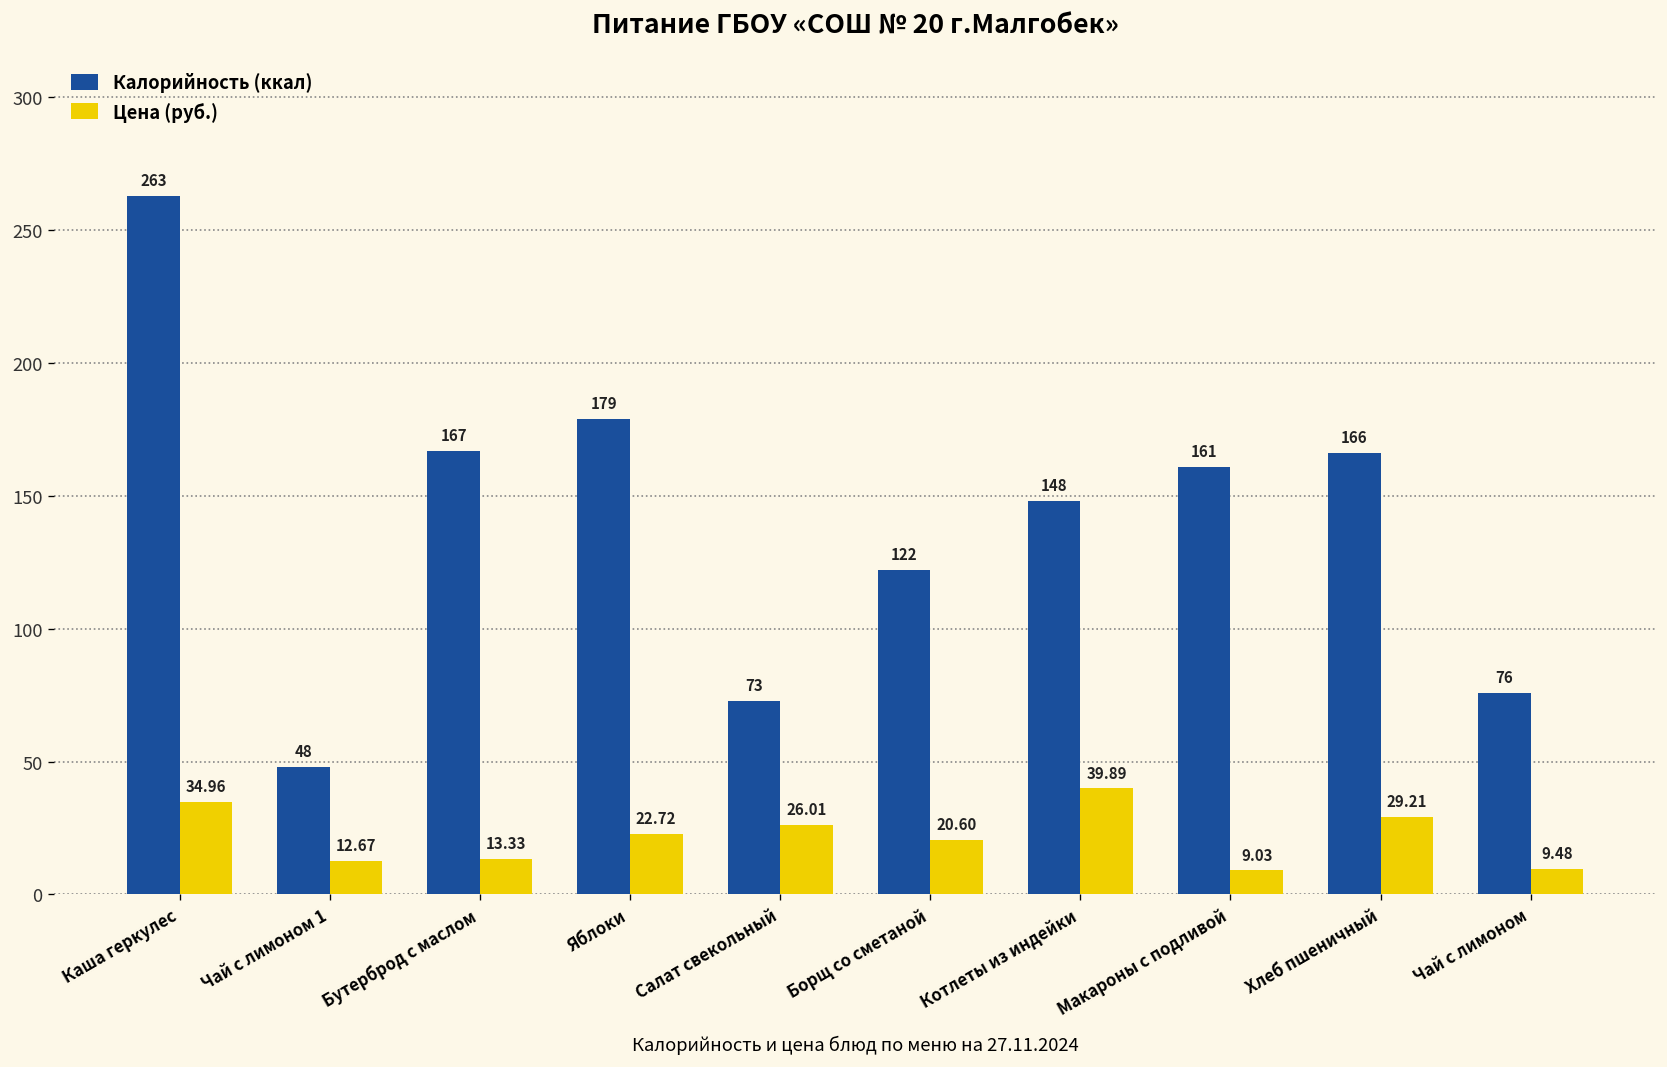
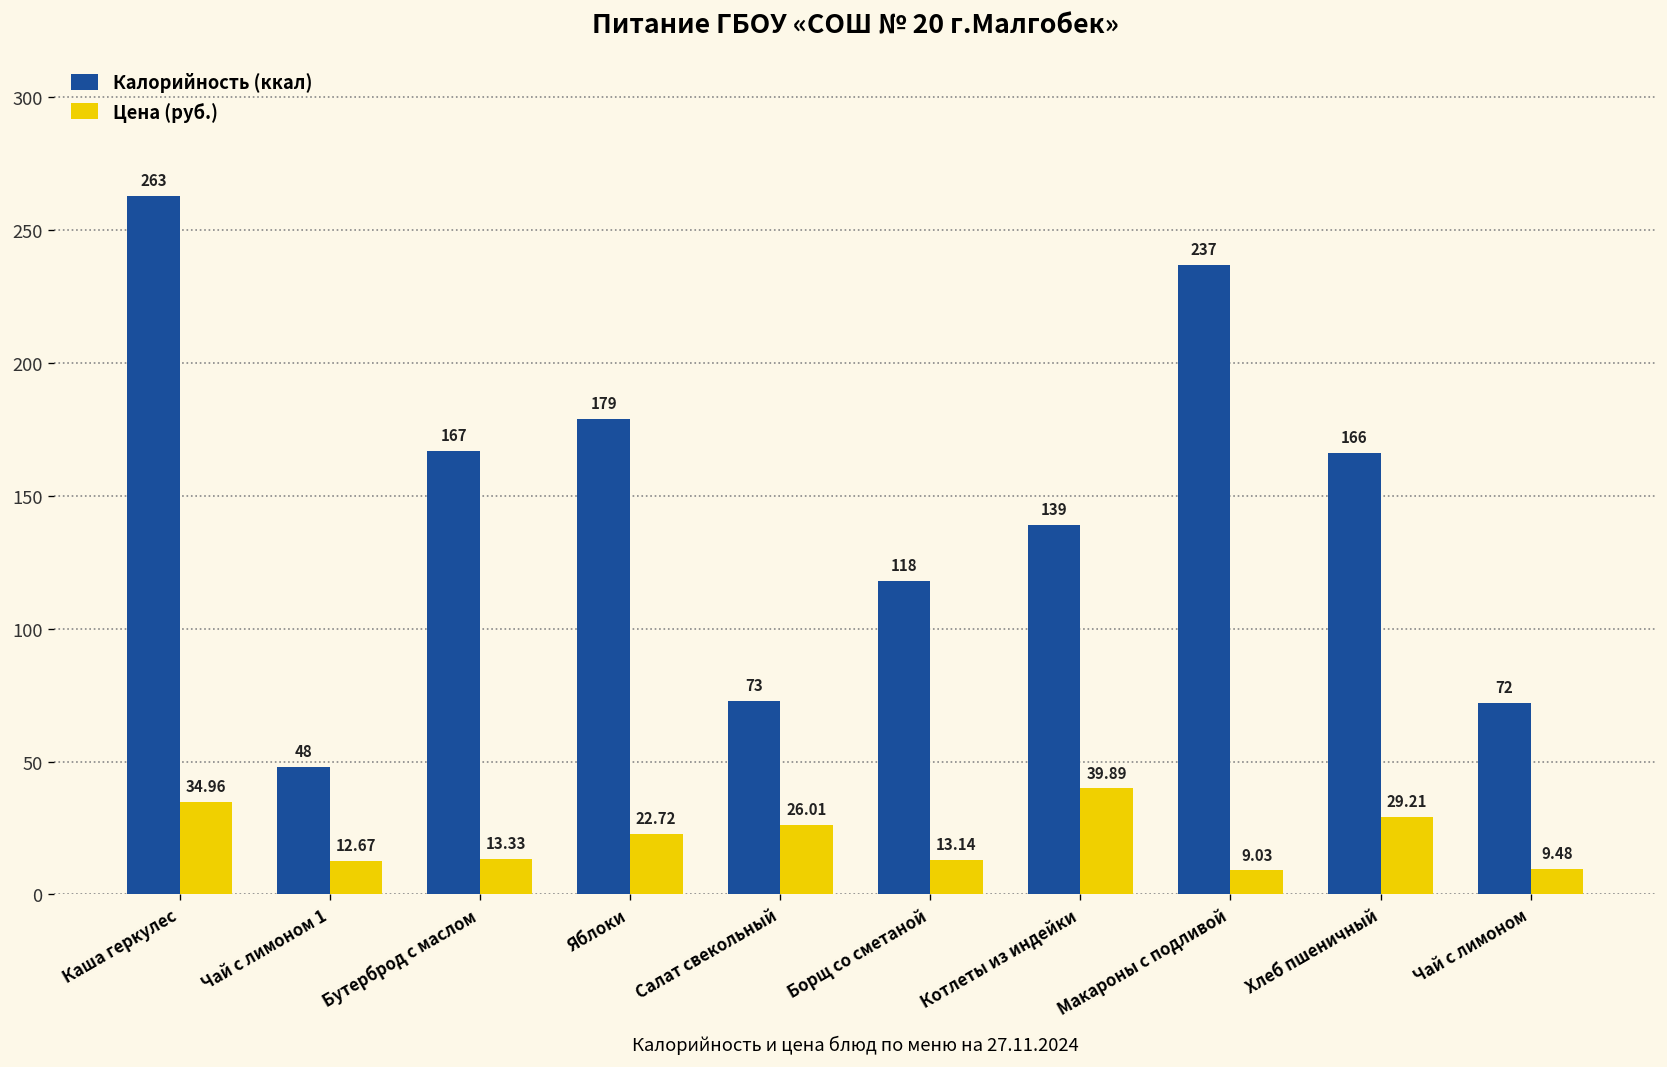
Калорийность (ккал), Борщ со сметаной: 122 -> 118
Цена (руб.), Борщ со сметаной: 20.60 -> 13.14
Калорийность (ккал), Котлеты из индейки: 148 -> 139
Калорийность (ккал), Макароны с подливой: 161 -> 237
Калорийность (ккал), Чай с лимоном: 76 -> 72
